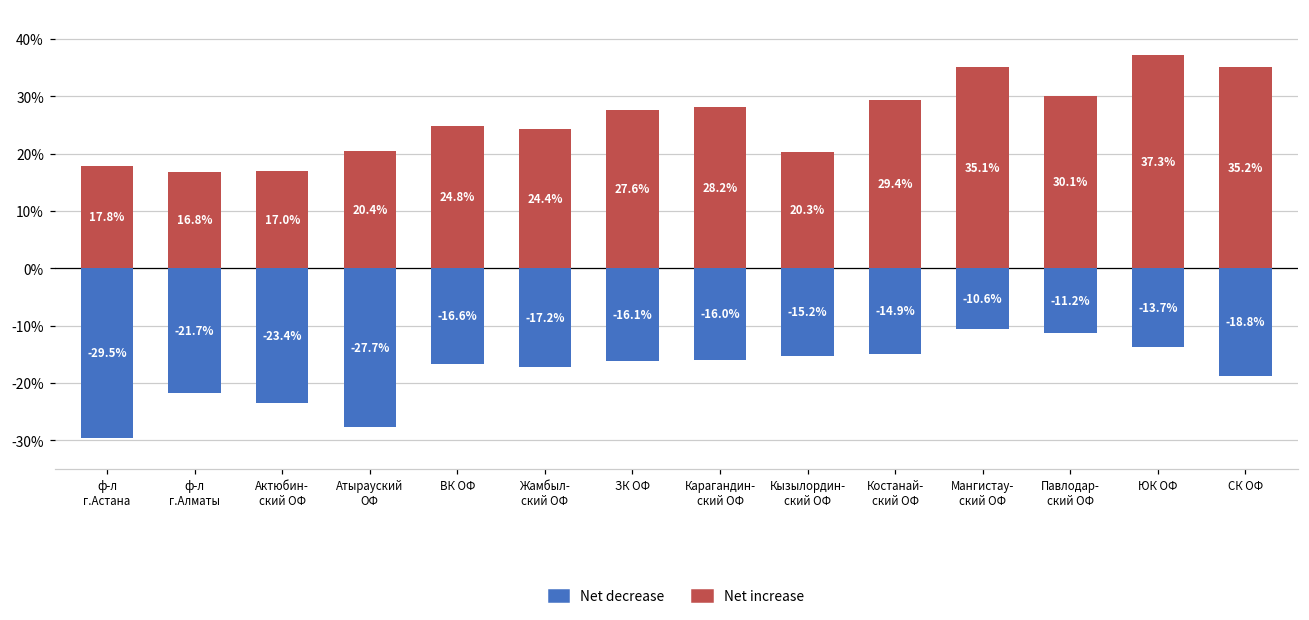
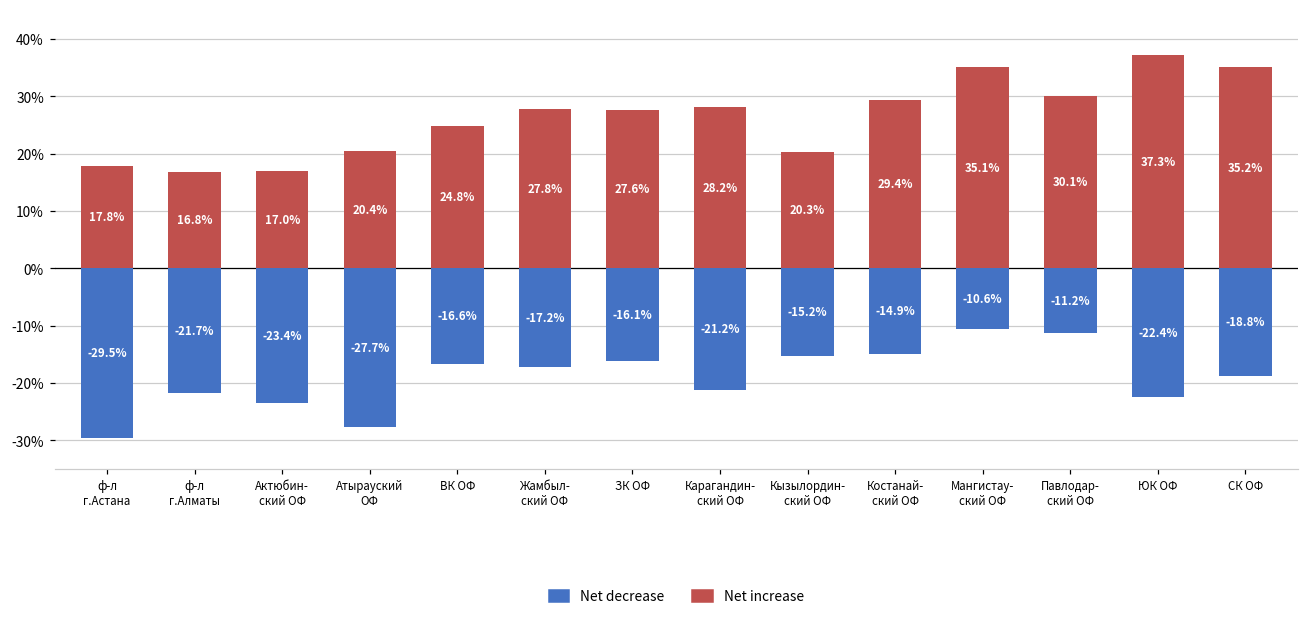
Net increase, Жамбыл- ский ОФ: 24.4% -> 27.8%
Net decrease, Карагандин- ский ОФ: -16.0% -> -21.2%
Net decrease, ЮК ОФ: -13.7% -> -22.4%
